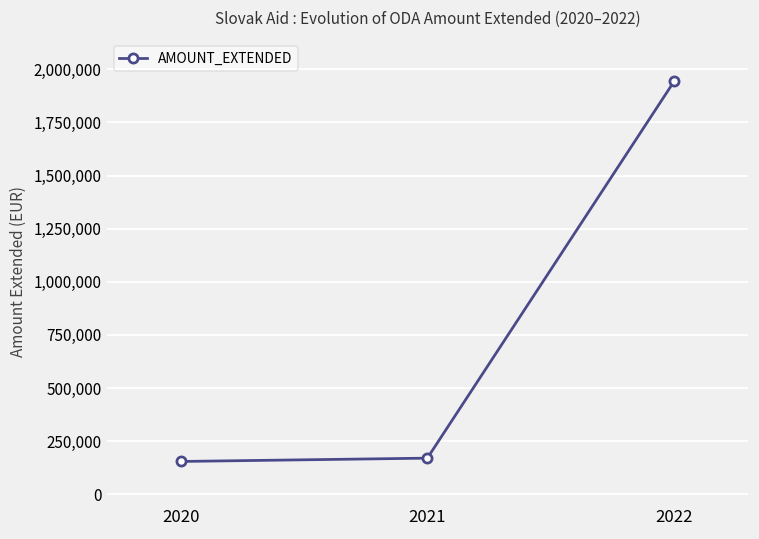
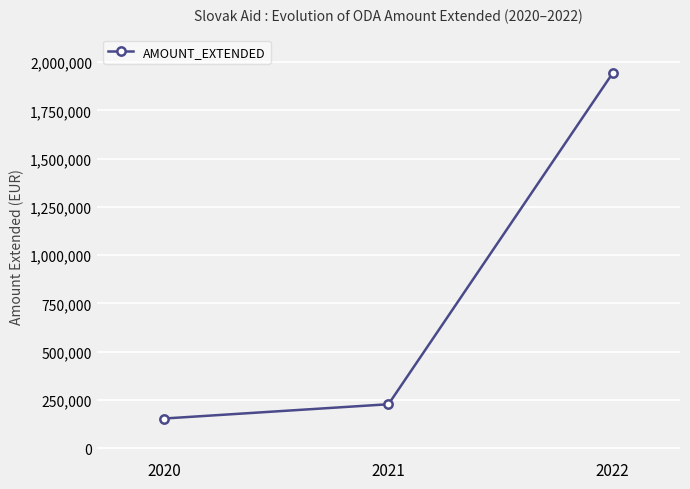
2021: 170,000 -> 230,000
